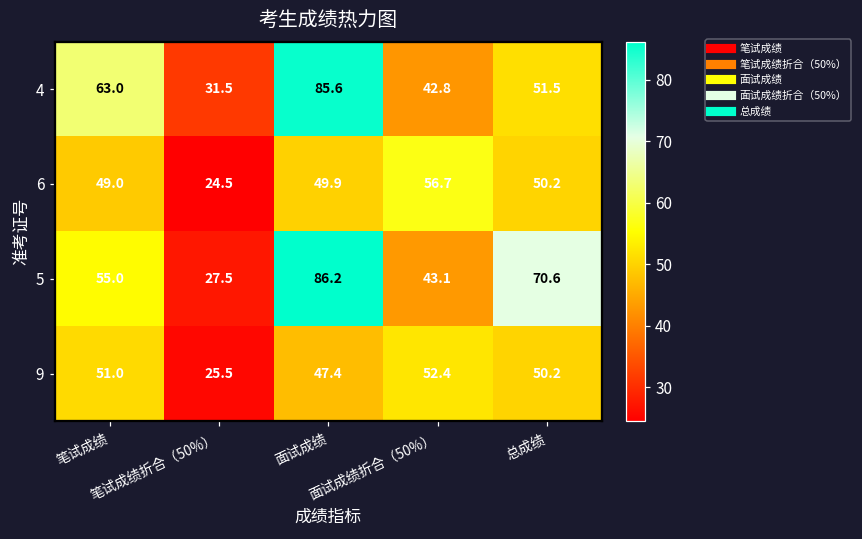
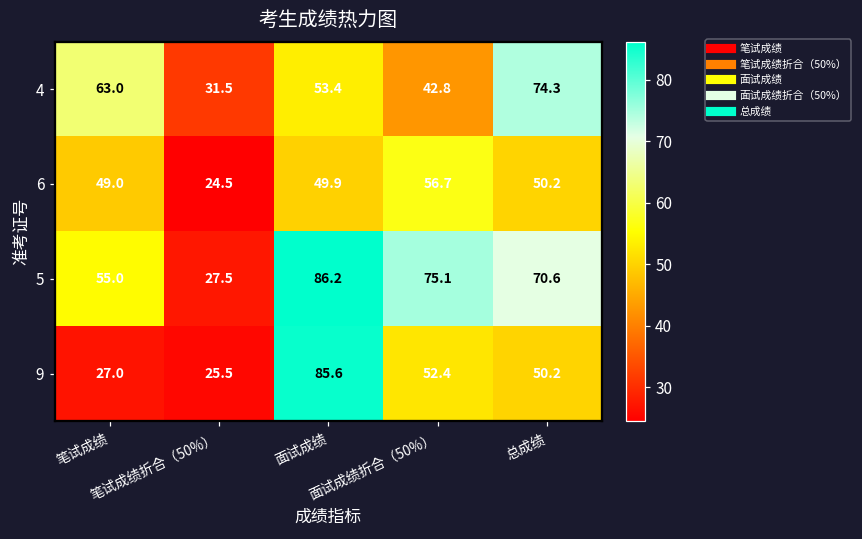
4, 面试成绩: 85.6 -> 53.4
4, 总成绩: 51.5 -> 74.3
5, 面试成绩折合（50%）: 43.1 -> 75.1
9, 笔试成绩: 51.0 -> 27.0
9, 面试成绩: 47.4 -> 85.6
